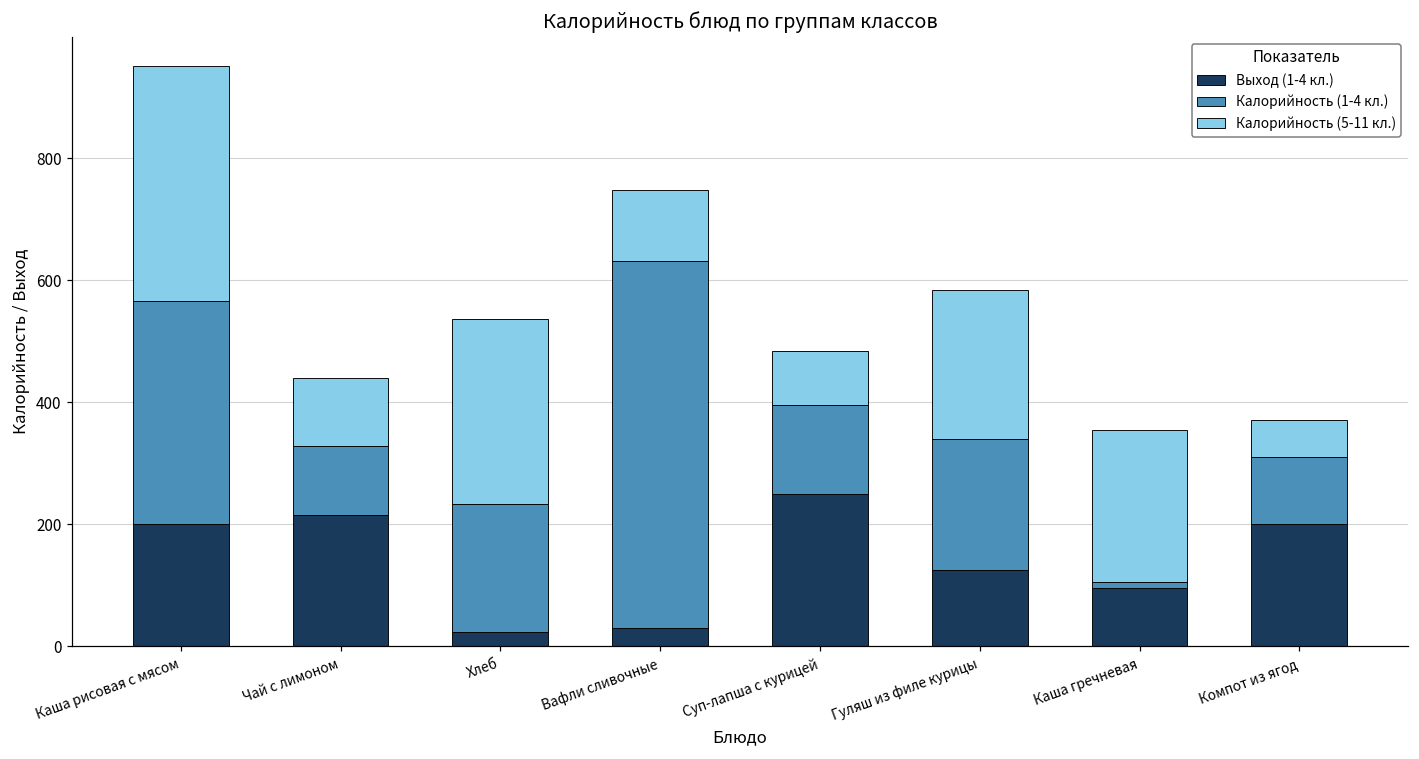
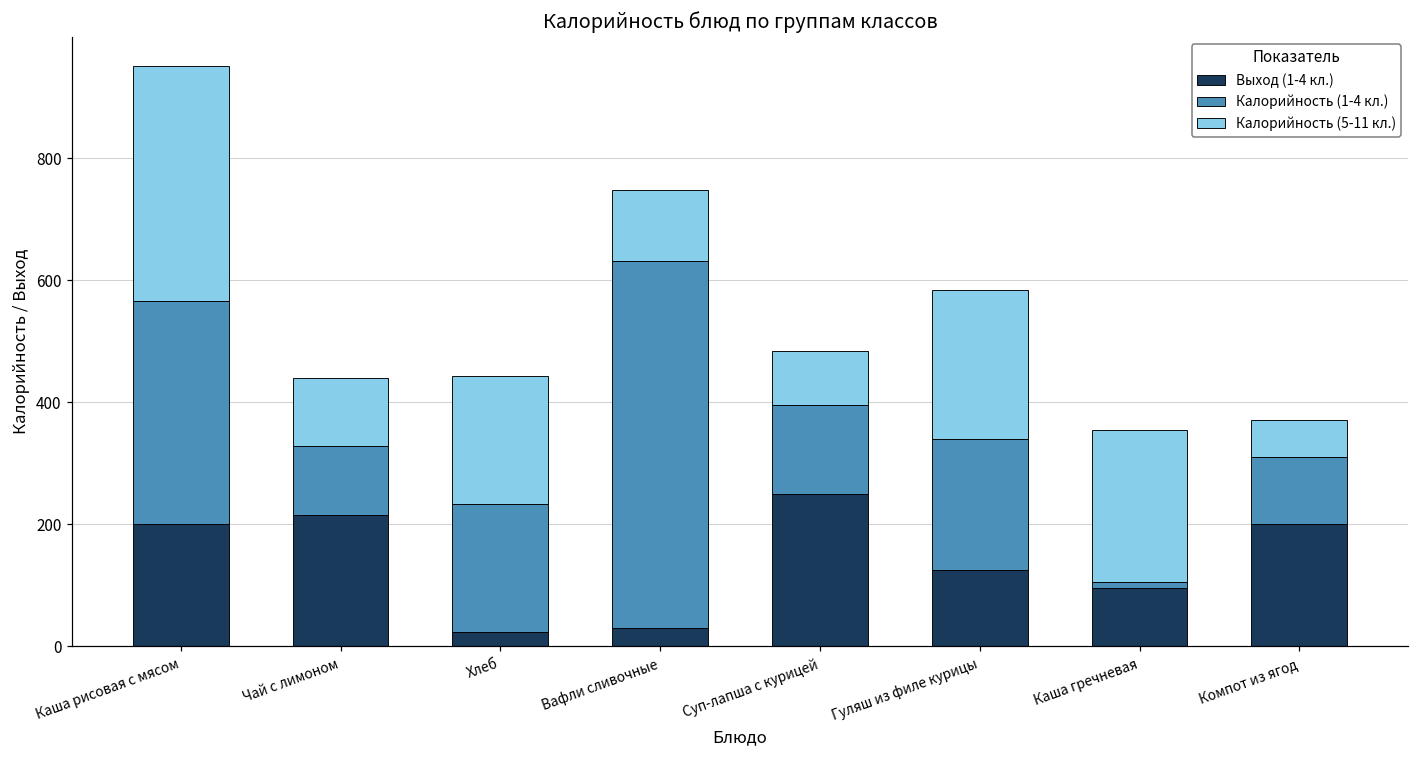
Калорийность (5-11 кл.), Хлеб: 300 -> 210
